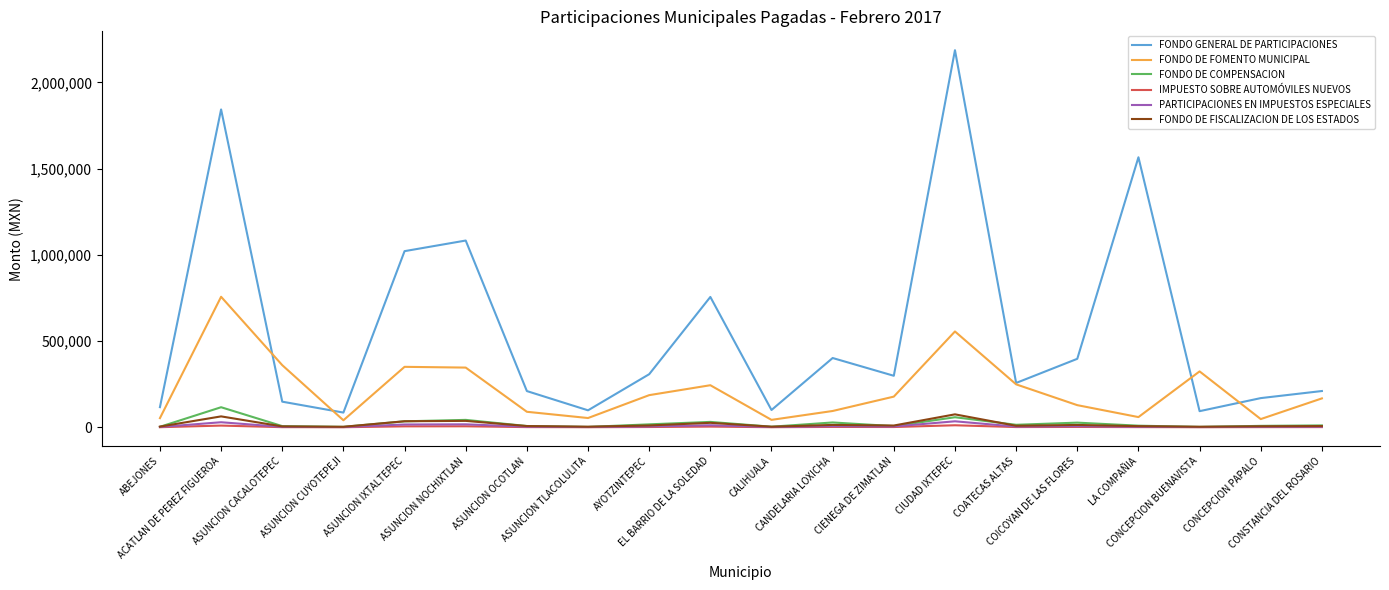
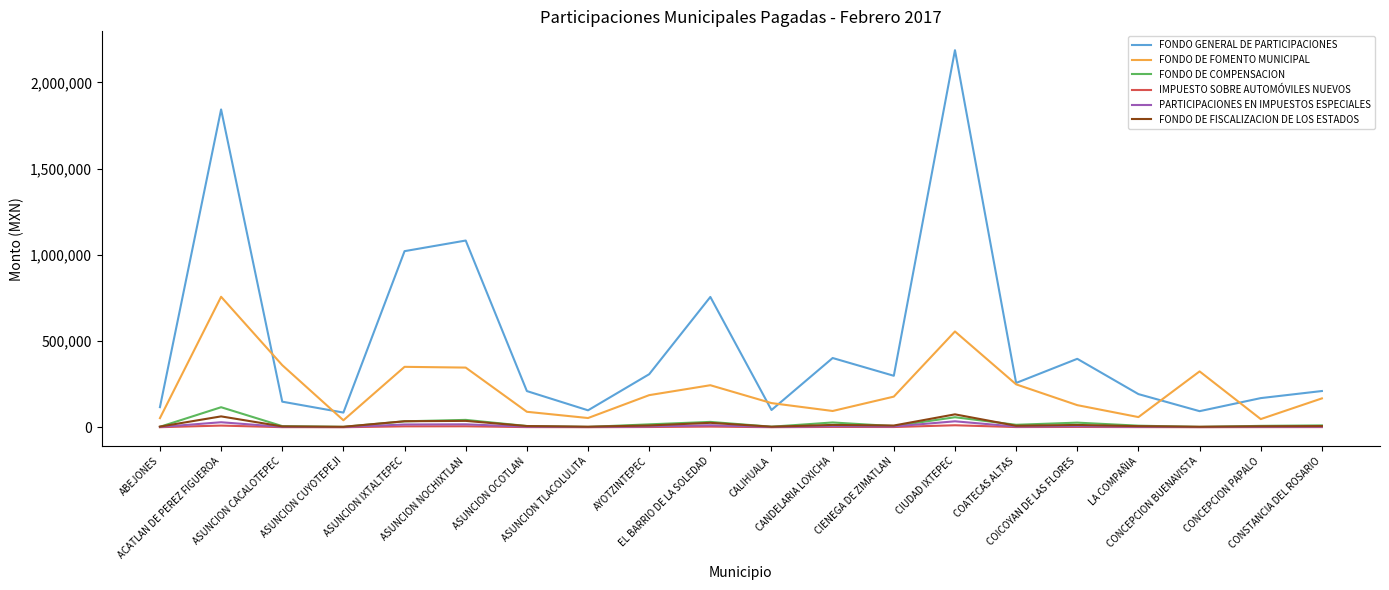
FONDO DE FOMENTO MUNICIPAL, CALIHUALA: 40,000 -> 140,000
FONDO GENERAL DE PARTICIPACIONES, LA COMPAÑIA: 1,570,000 -> 190,000
